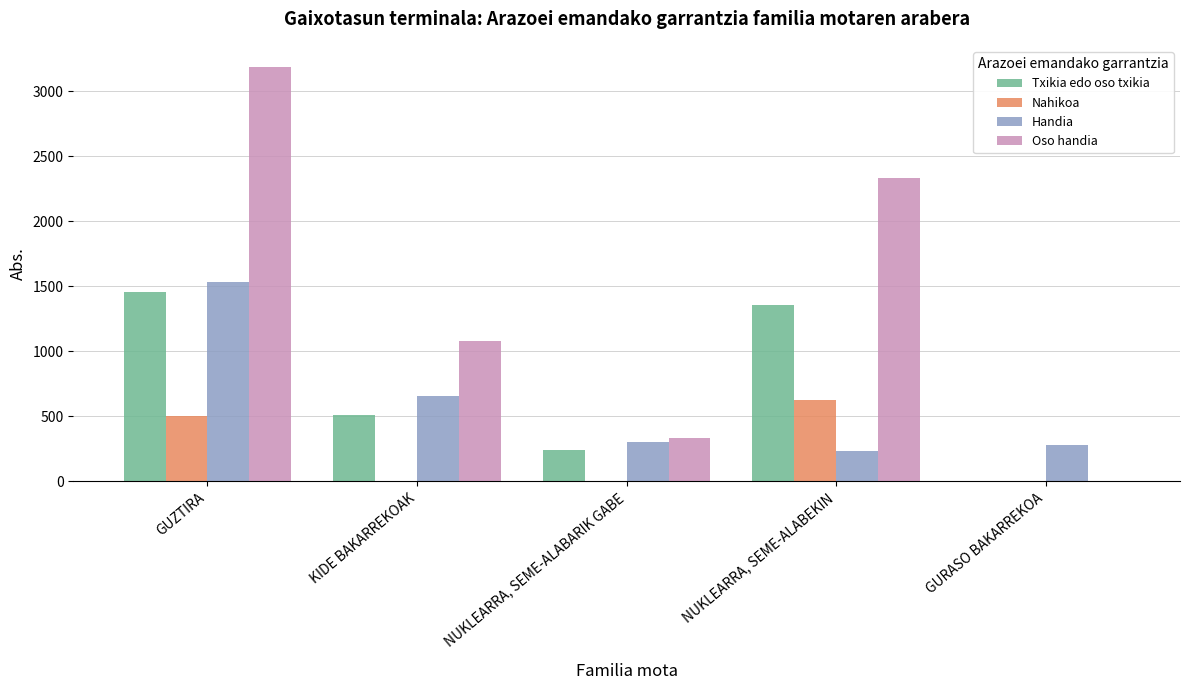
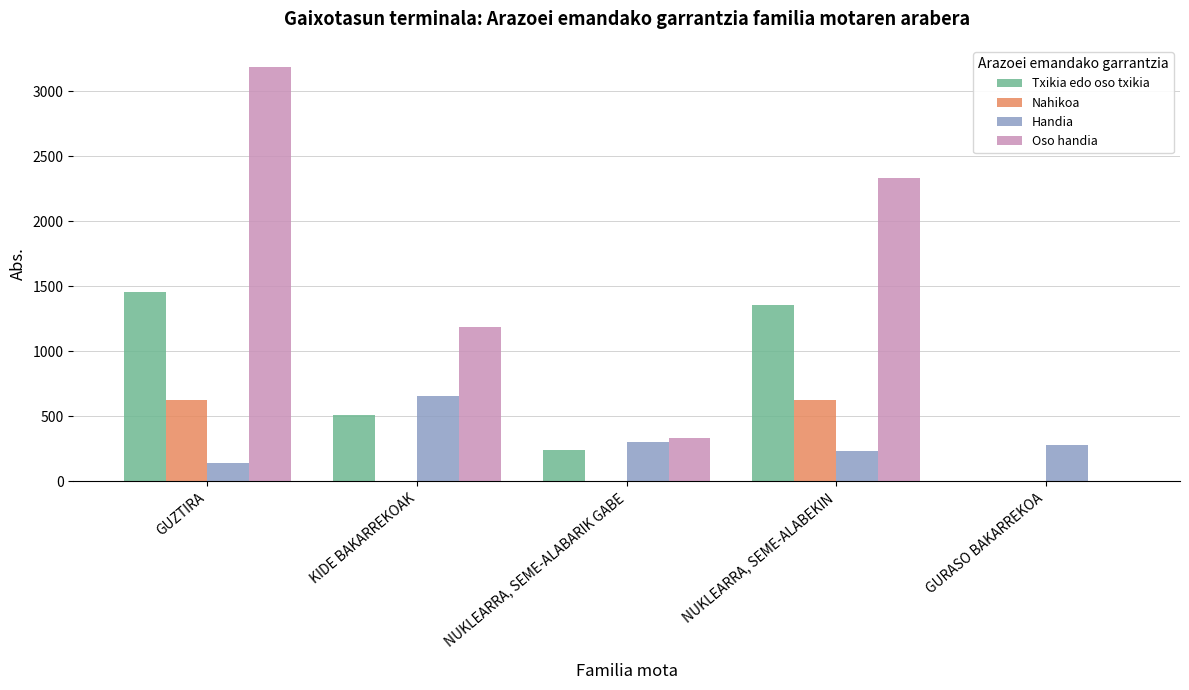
Nahikoa, GUZTIRA: 500 -> 620
Handia, GUZTIRA: 1530 -> 140
Oso handia, KIDE BAKARREKOAK: 1080 -> 1190
